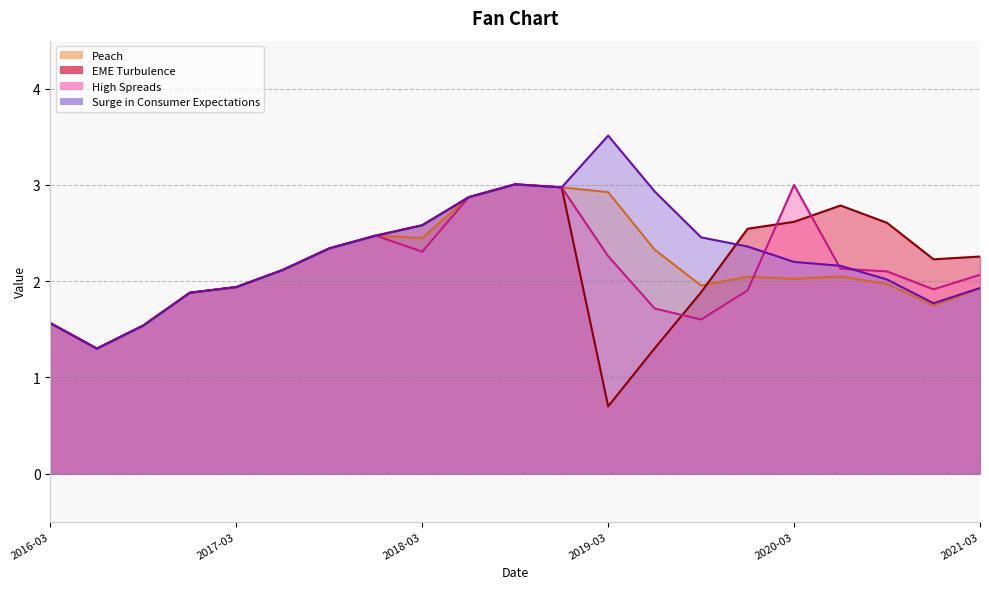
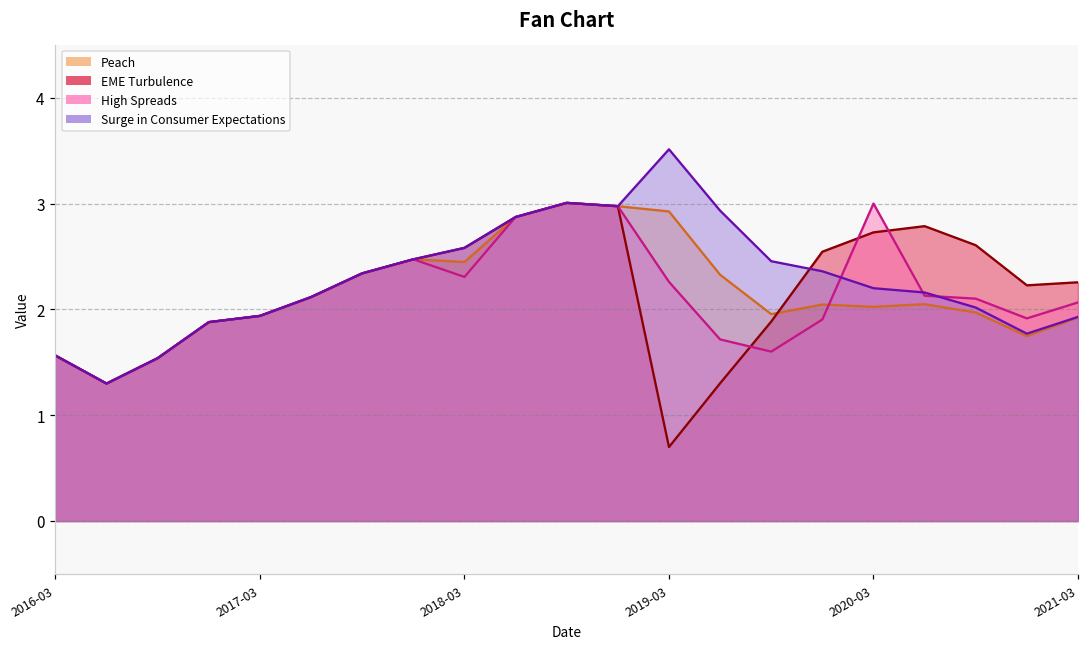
EME Turbulence, 2020-03: 2.6 -> 2.7
